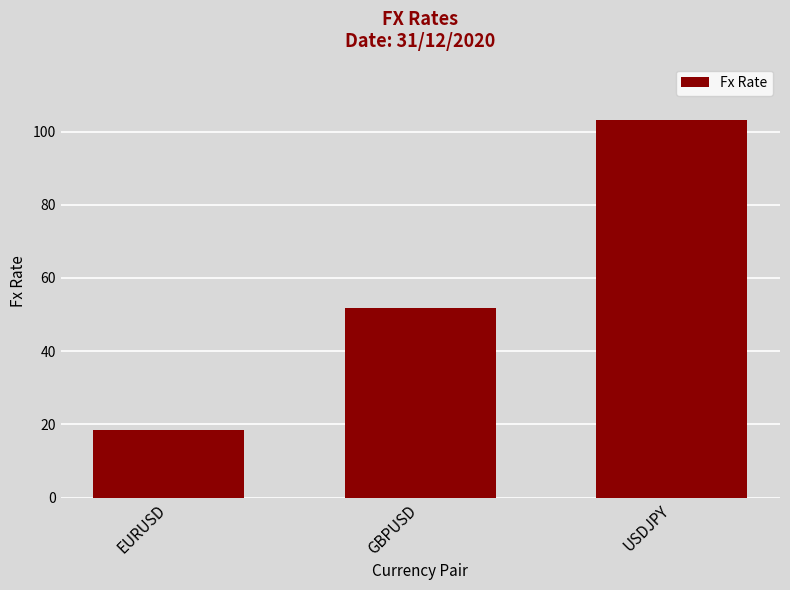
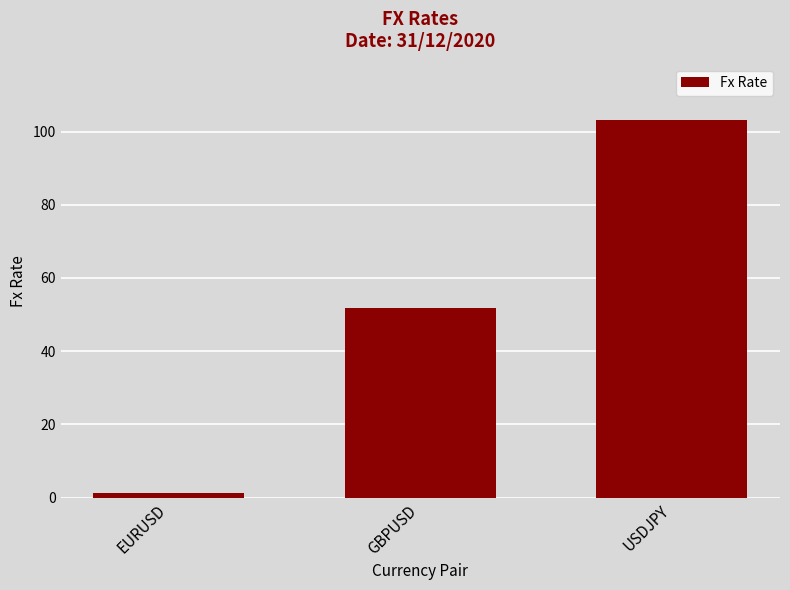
EURUSD: 18 -> 1
